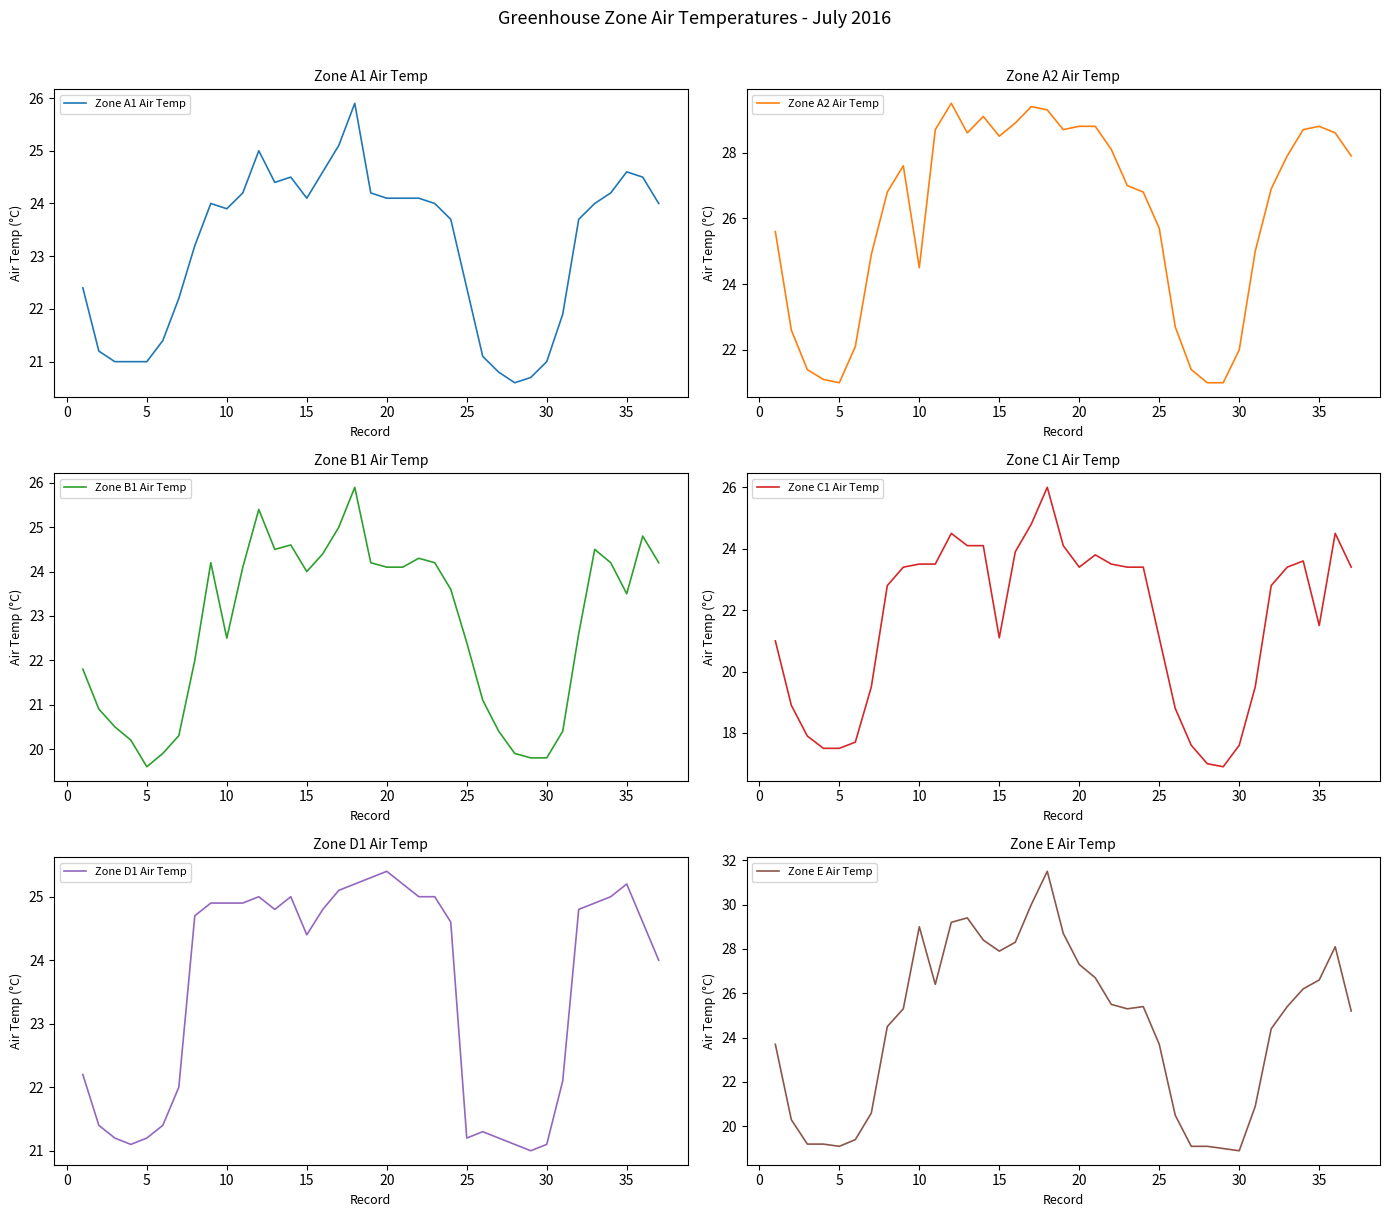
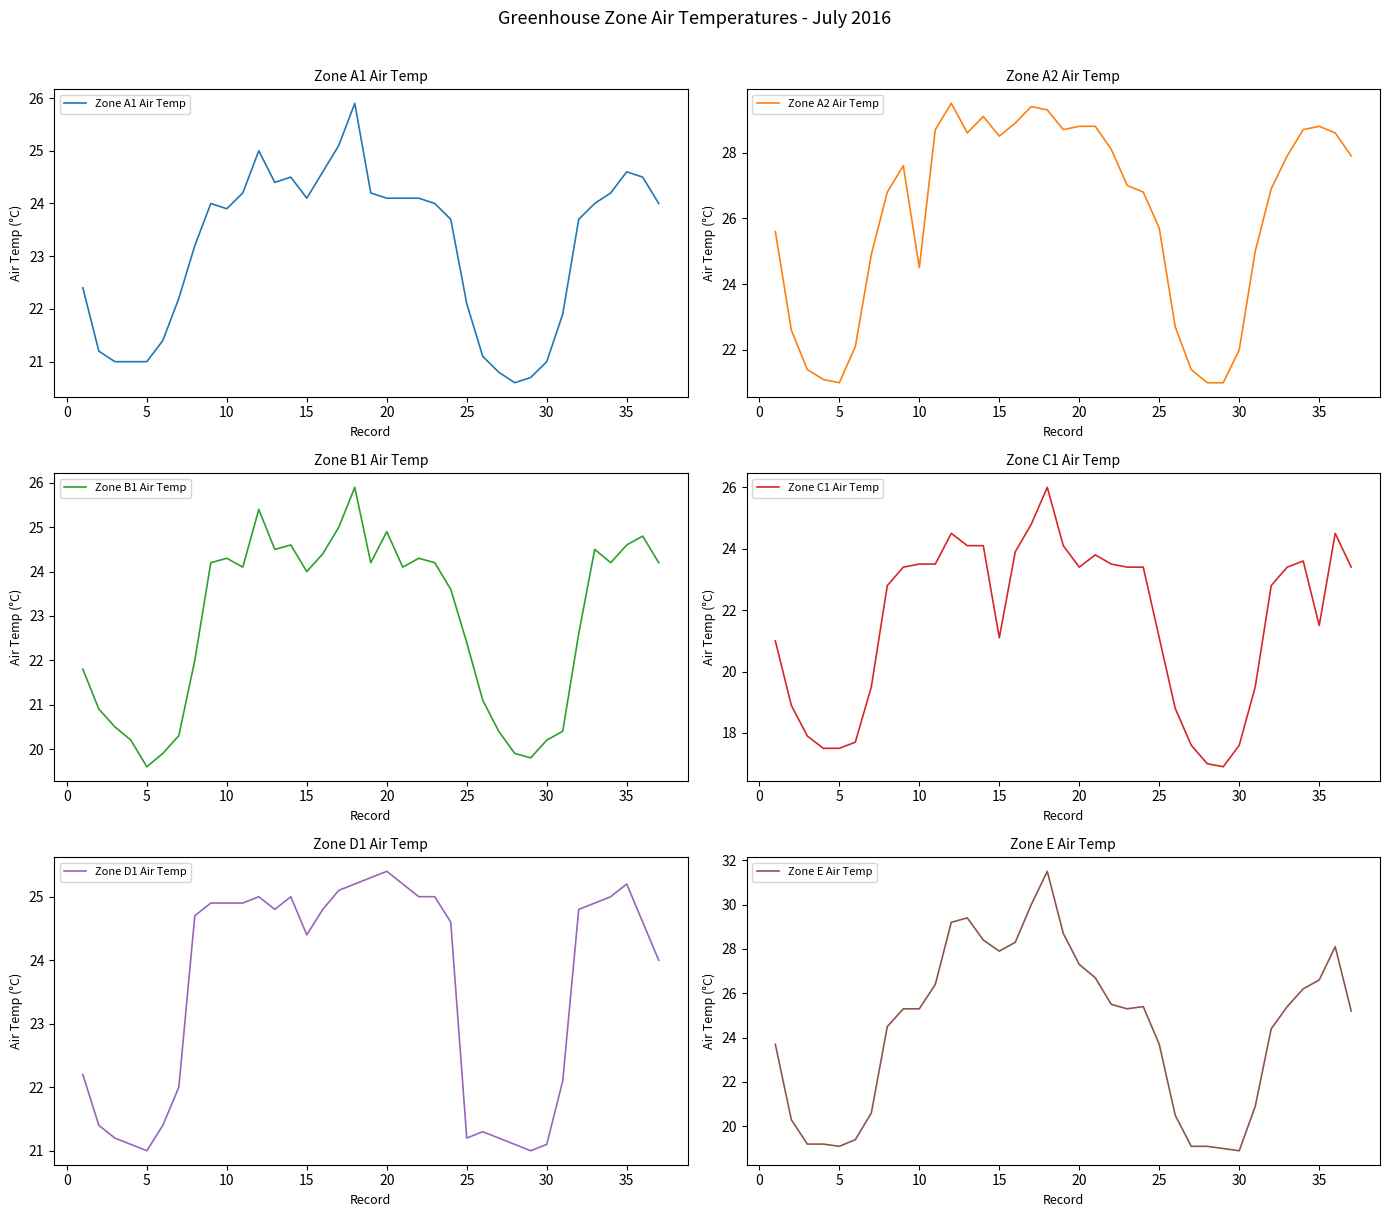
Zone A1 Air Temp, 25: 22.4 -> 22.1
Zone B1 Air Temp, 10: 22.5 -> 24.3
Zone B1 Air Temp, 20: 24.1 -> 24.9
Zone B1 Air Temp, 30: 19.8 -> 20.2
Zone B1 Air Temp, 35: 23.5 -> 24.6
Zone D1 Air Temp, 5: 21.2 -> 21.0
Zone E Air Temp, 10: 29.0 -> 25.3
